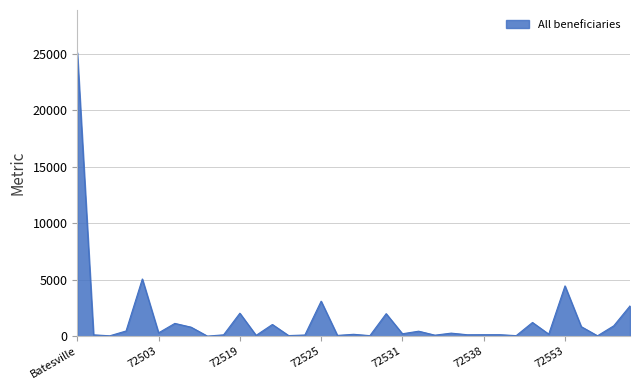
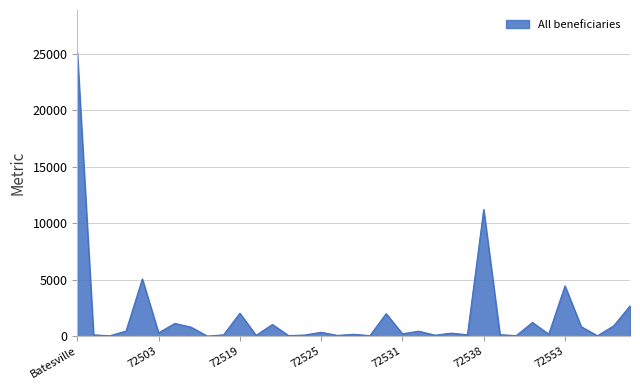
72525: 3100 -> 400
72538: 100 -> 11200
